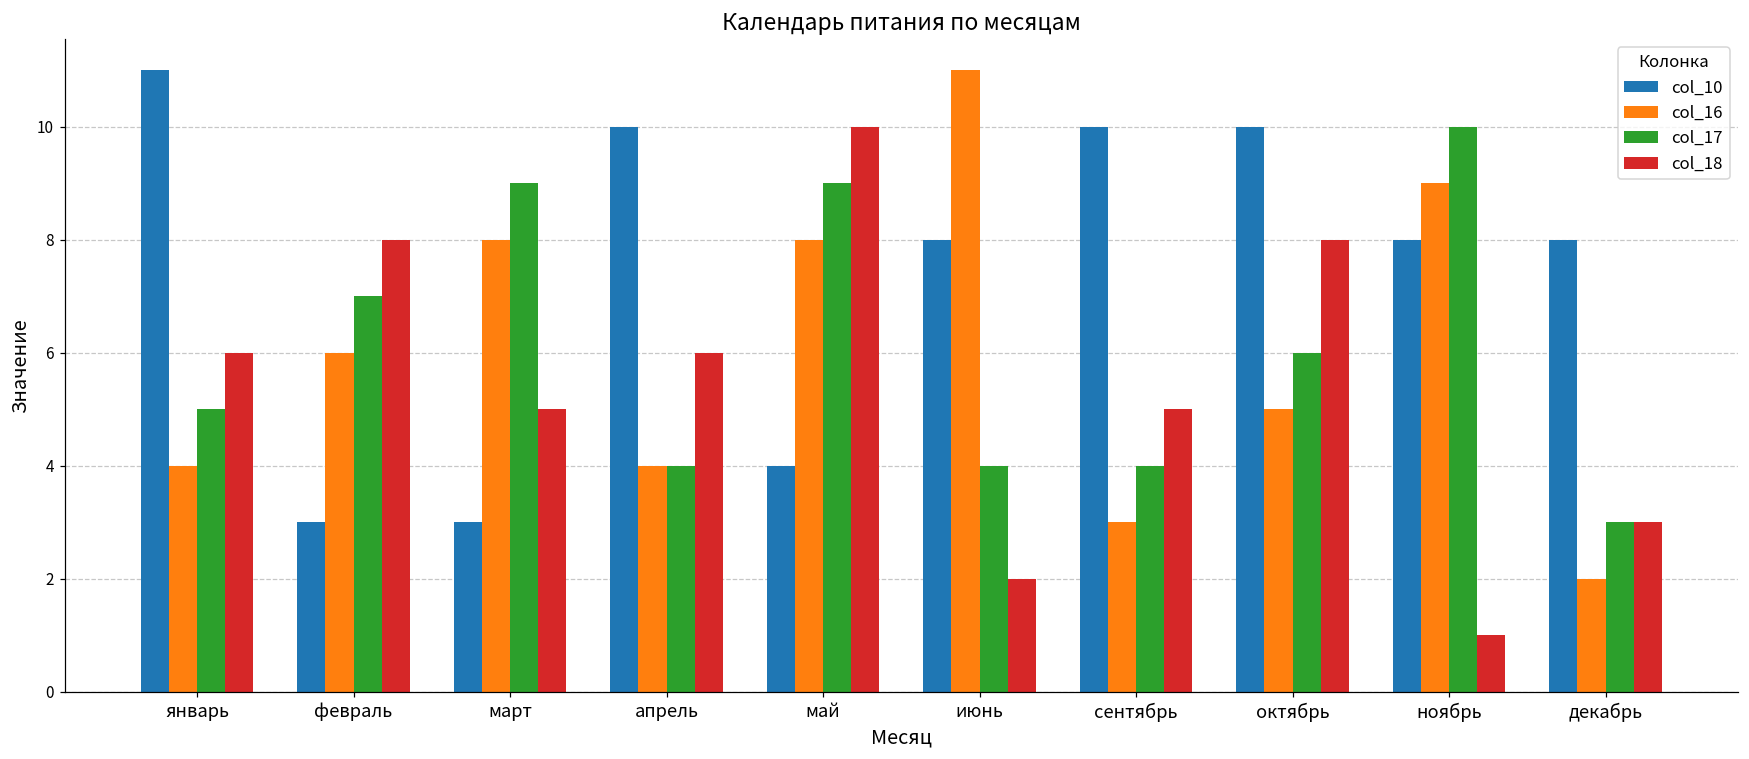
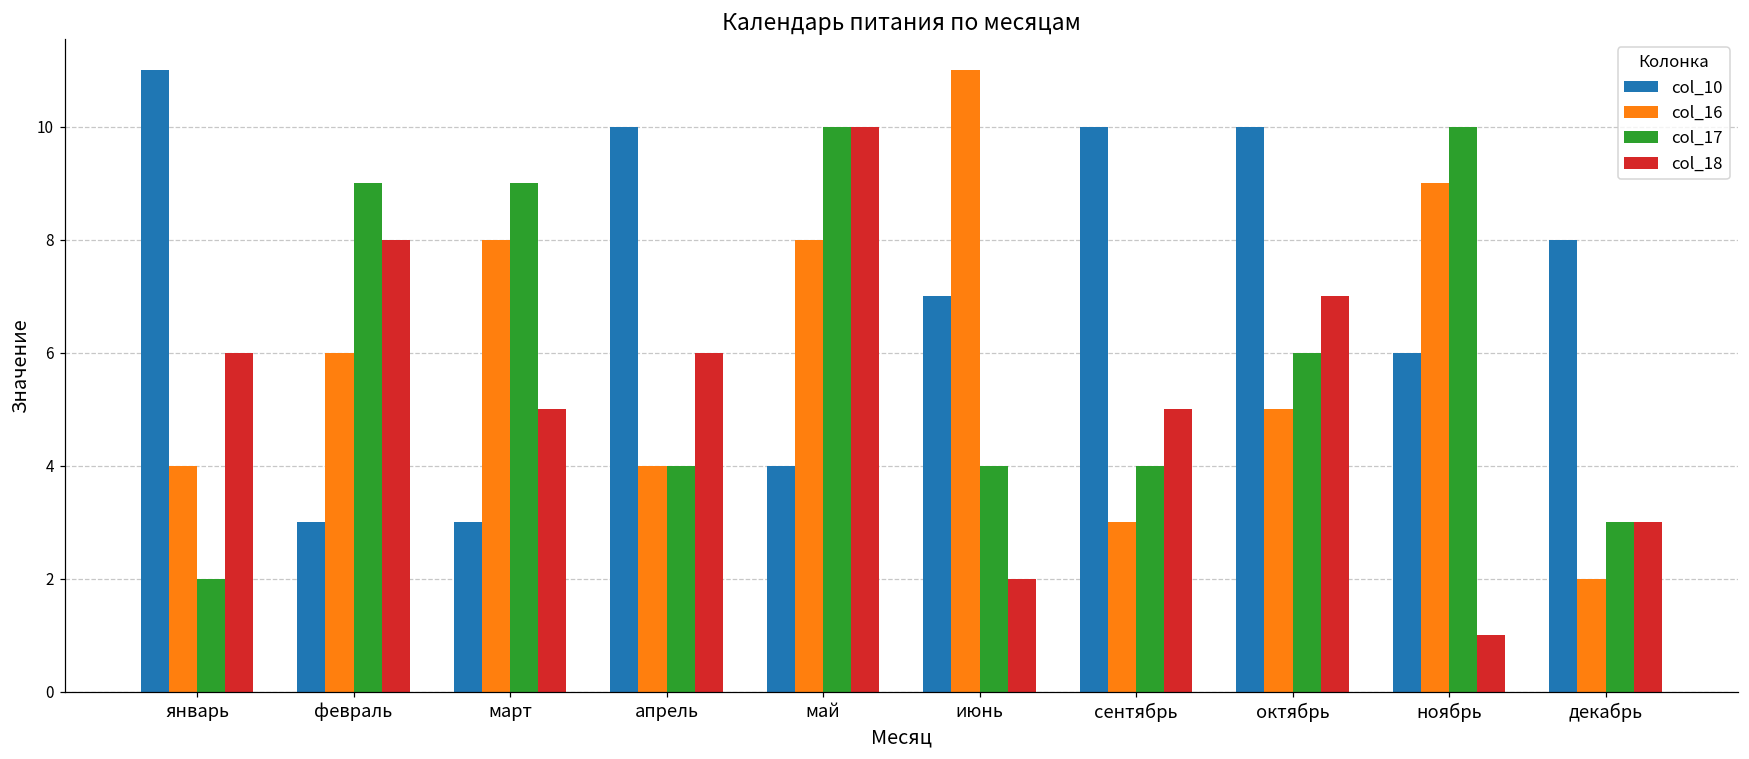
col_17, январь: 5 -> 2
col_17, февраль: 7 -> 9
col_17, май: 9 -> 10
col_10, июнь: 8 -> 7
col_18, октябрь: 8 -> 7
col_10, ноябрь: 8 -> 6
